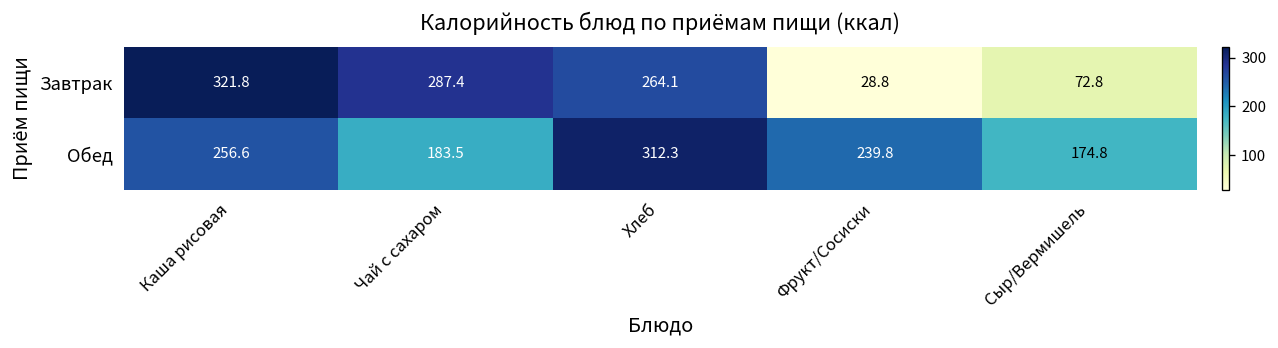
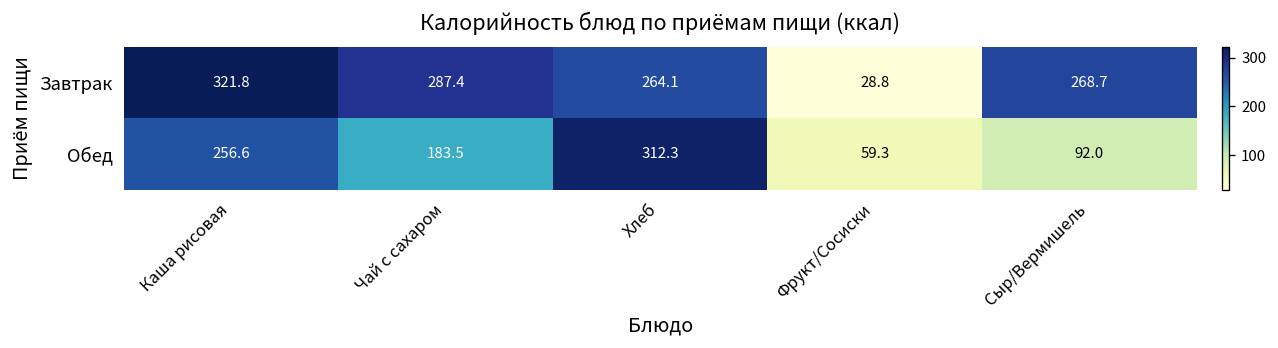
Завтрак, Сыр/Вермишель: 72.8 -> 268.7
Обед, Фрукт/Сосиски: 239.8 -> 59.3
Обед, Сыр/Вермишель: 174.8 -> 92.0
